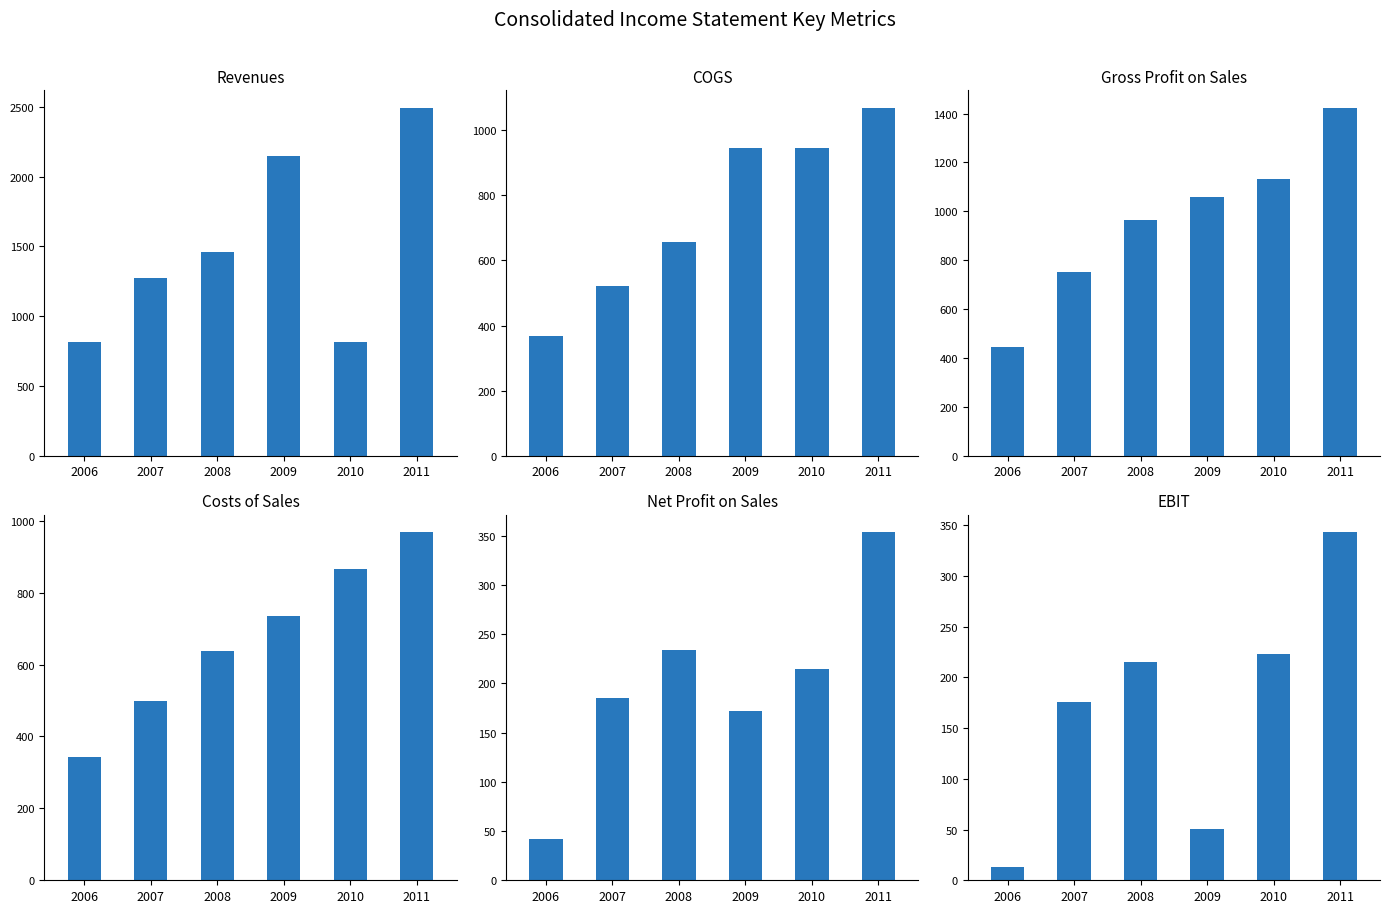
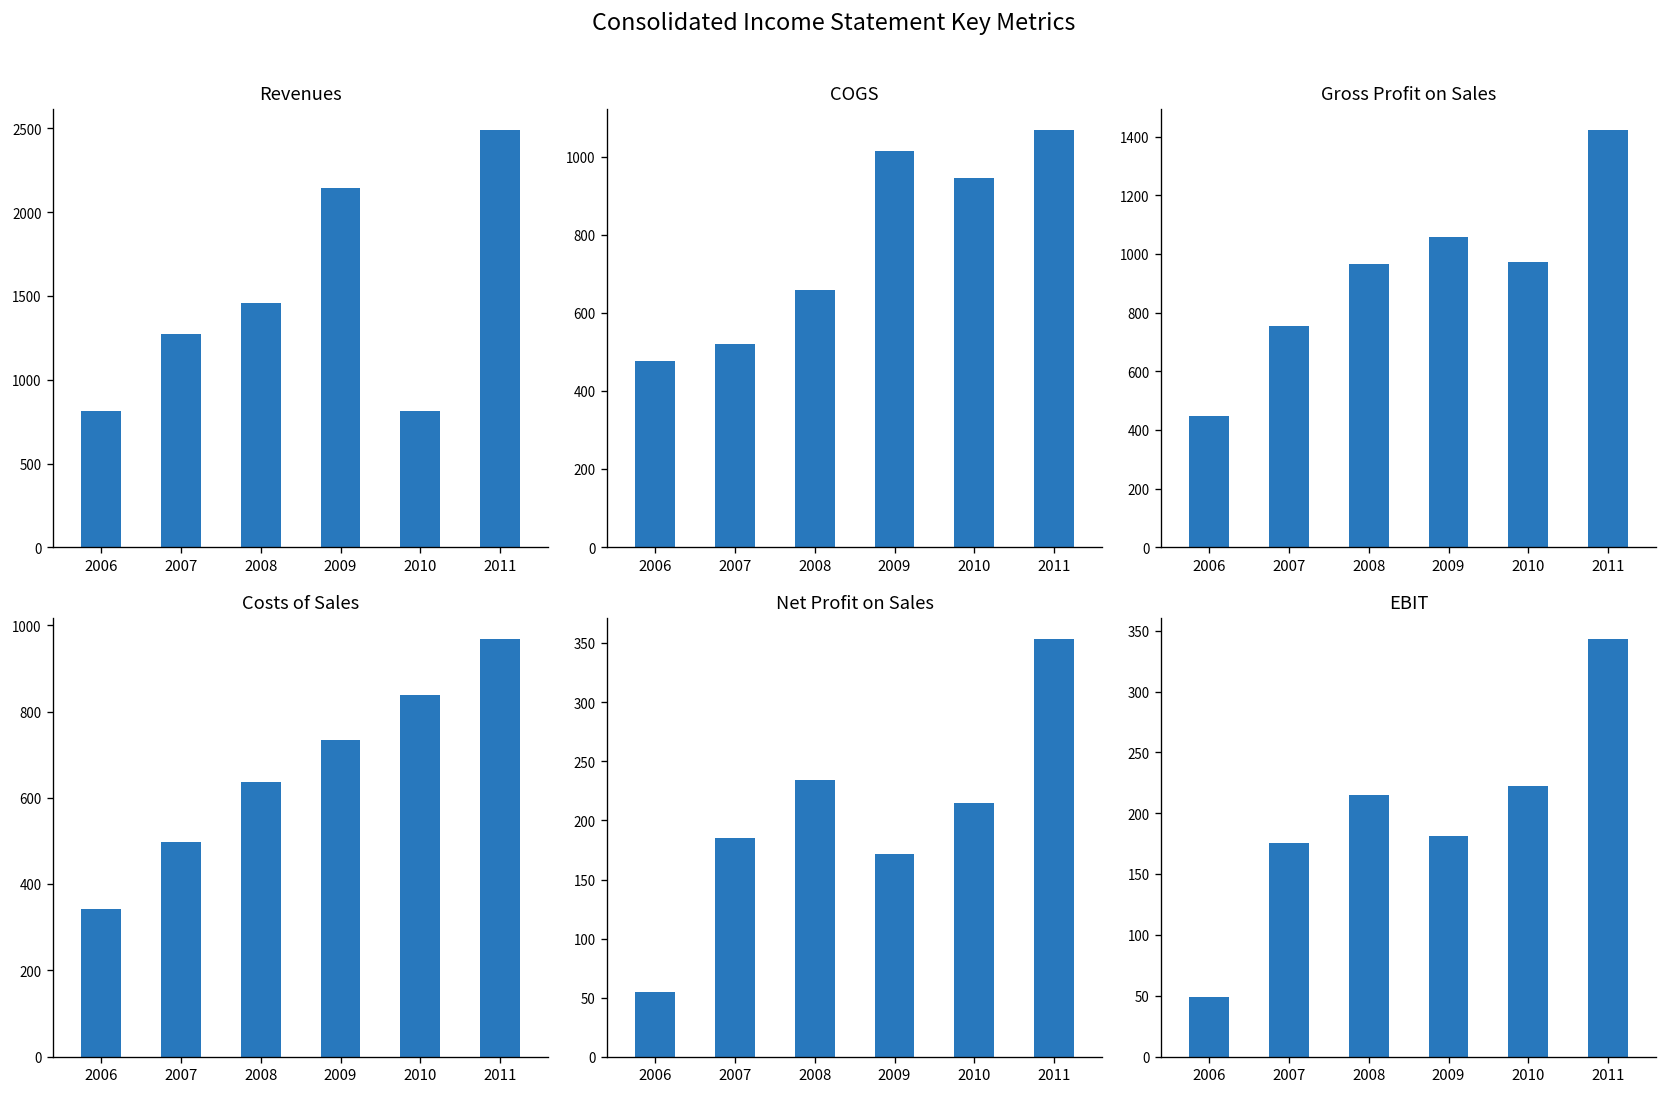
COGS, 2006: 370 -> 480
COGS, 2009: 950 -> 1010
Gross Profit on Sales, 2010: 1130 -> 970
Costs of Sales, 2010: 860 -> 840
Net Profit on Sales, 2006: 40 -> 60
EBIT, 2006: 13 -> 49
EBIT, 2009: 50 -> 181
